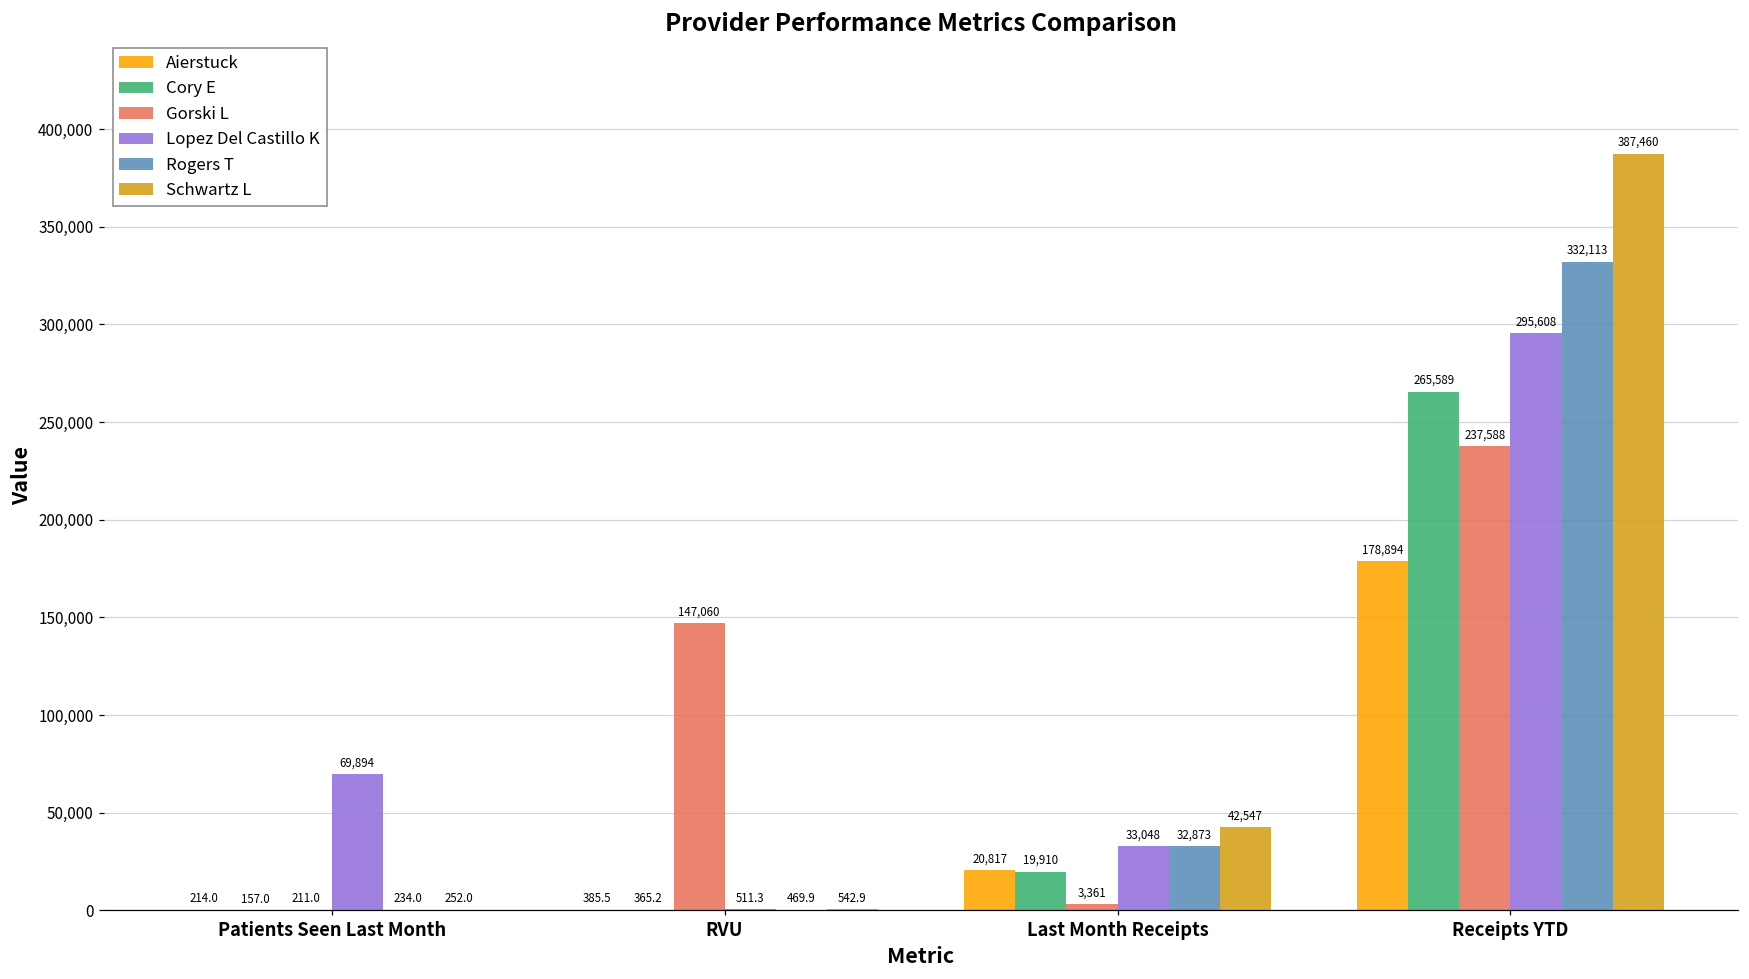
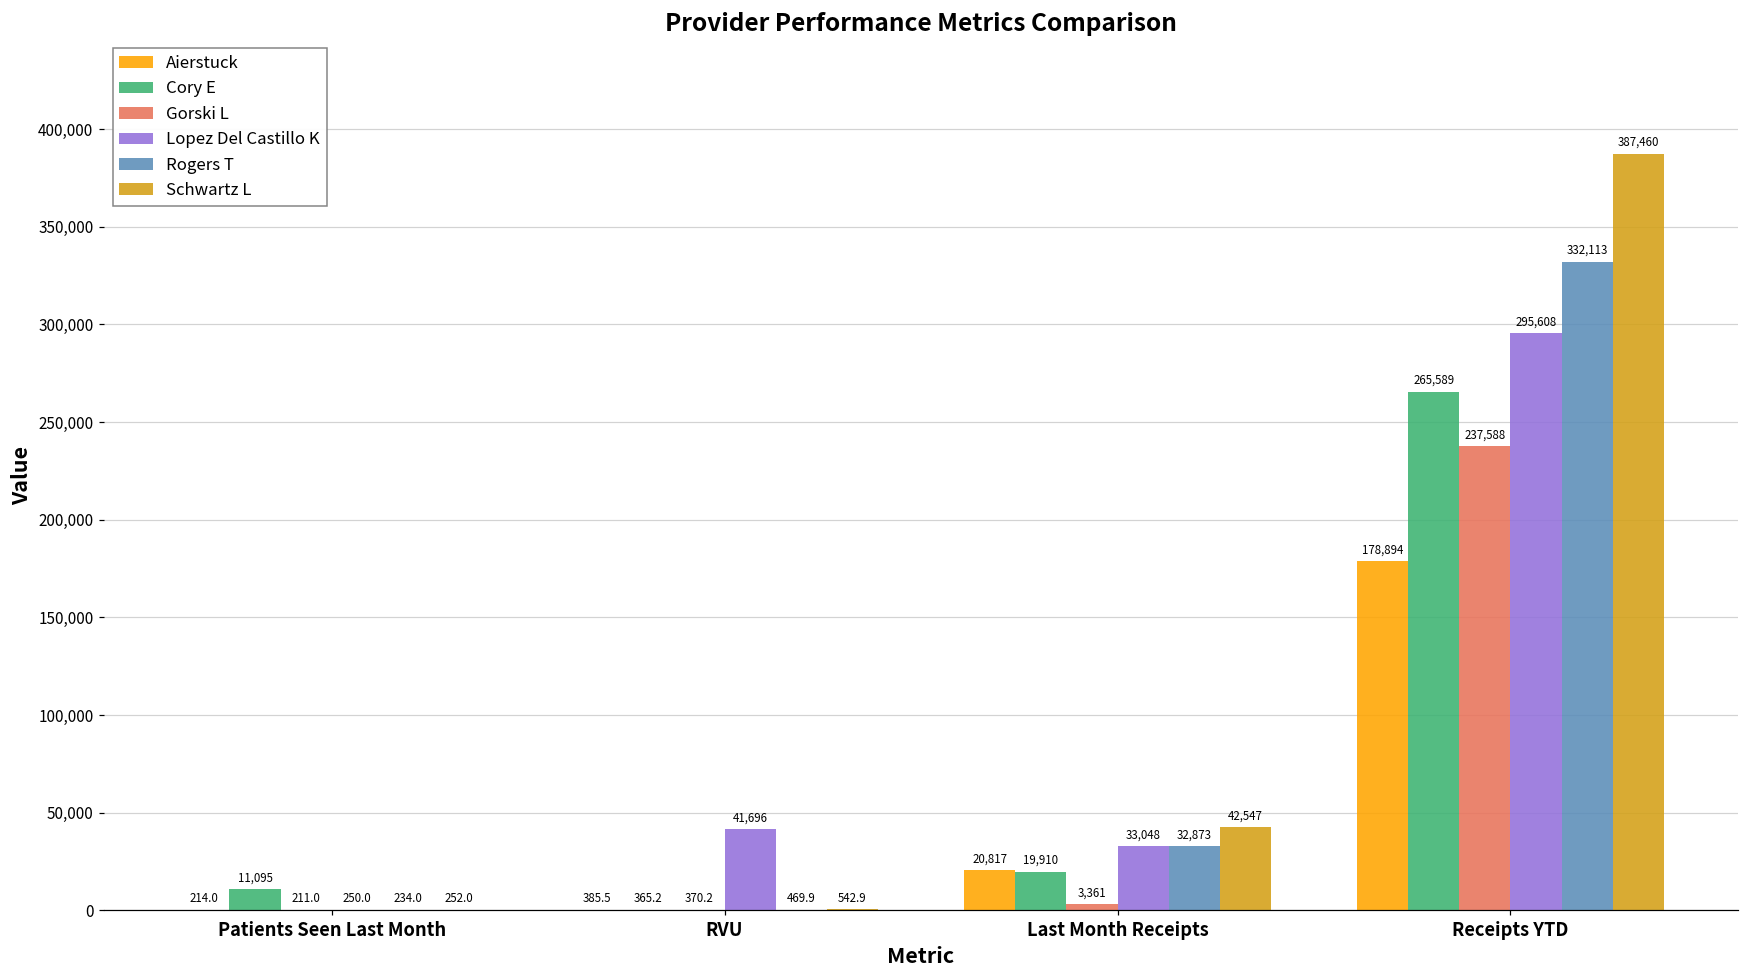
Cory E, Patients Seen Last Month: 157.0 -> 11,095
Lopez Del Castillo K, Patients Seen Last Month: 69,894 -> 250.0
Gorski L, RVU: 147,060 -> 370.2
Lopez Del Castillo K, RVU: 511.3 -> 41,696
